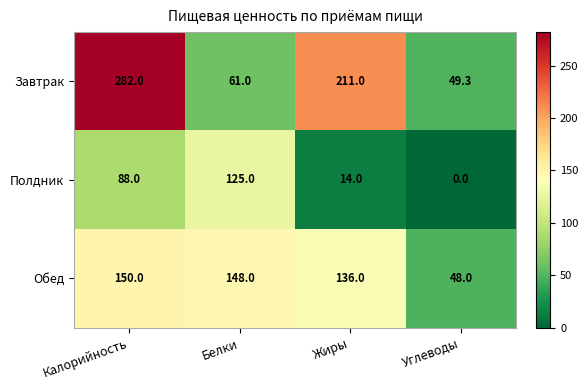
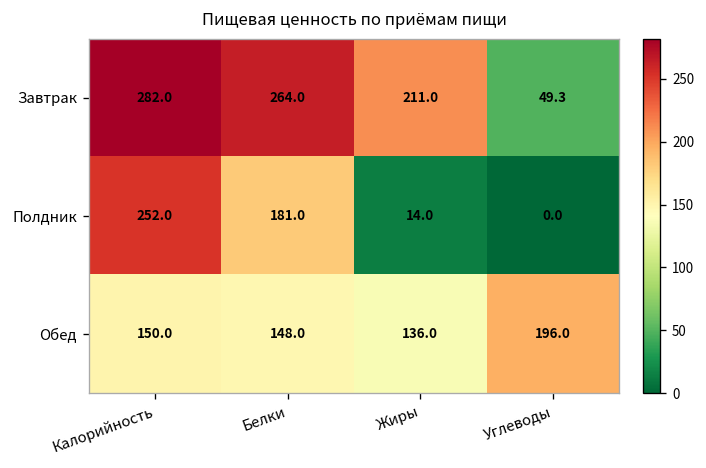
Завтрак, Белки: 61.0 -> 264.0
Полдник, Калорийность: 88.0 -> 252.0
Полдник, Белки: 125.0 -> 181.0
Обед, Углеводы: 48.0 -> 196.0
